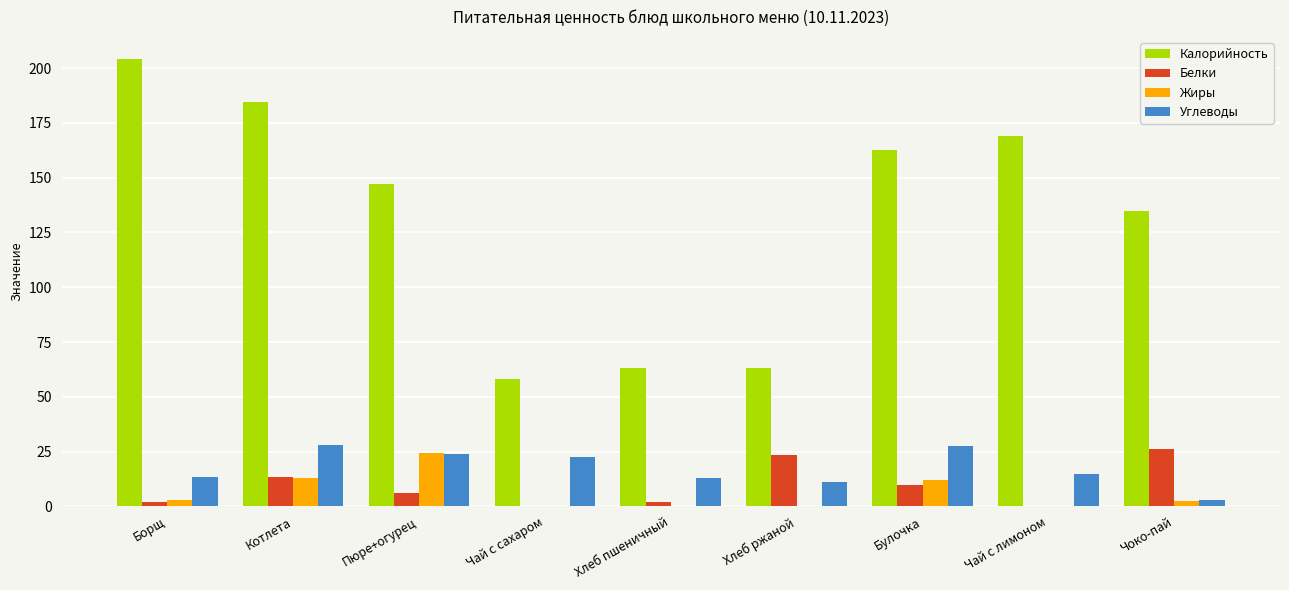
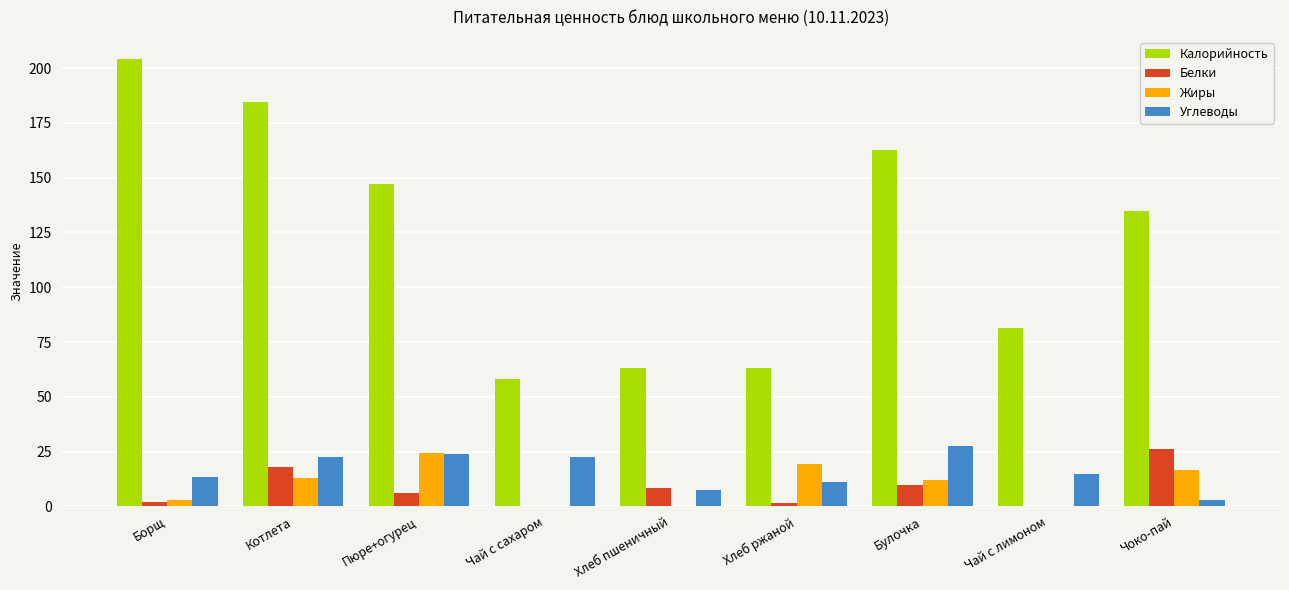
Белки, Котлета: 14 -> 18
Углеводы, Котлета: 28 -> 22
Белки, Хлеб пшеничный: 2 -> 8
Углеводы, Хлеб пшеничный: 13 -> 8
Белки, Хлеб ржаной: 23 -> 2
Жиры, Хлеб ржаной: 0 -> 19
Калорийность, Чай с лимоном: 169 -> 81
Жиры, Чоко-пай: 2 -> 17
